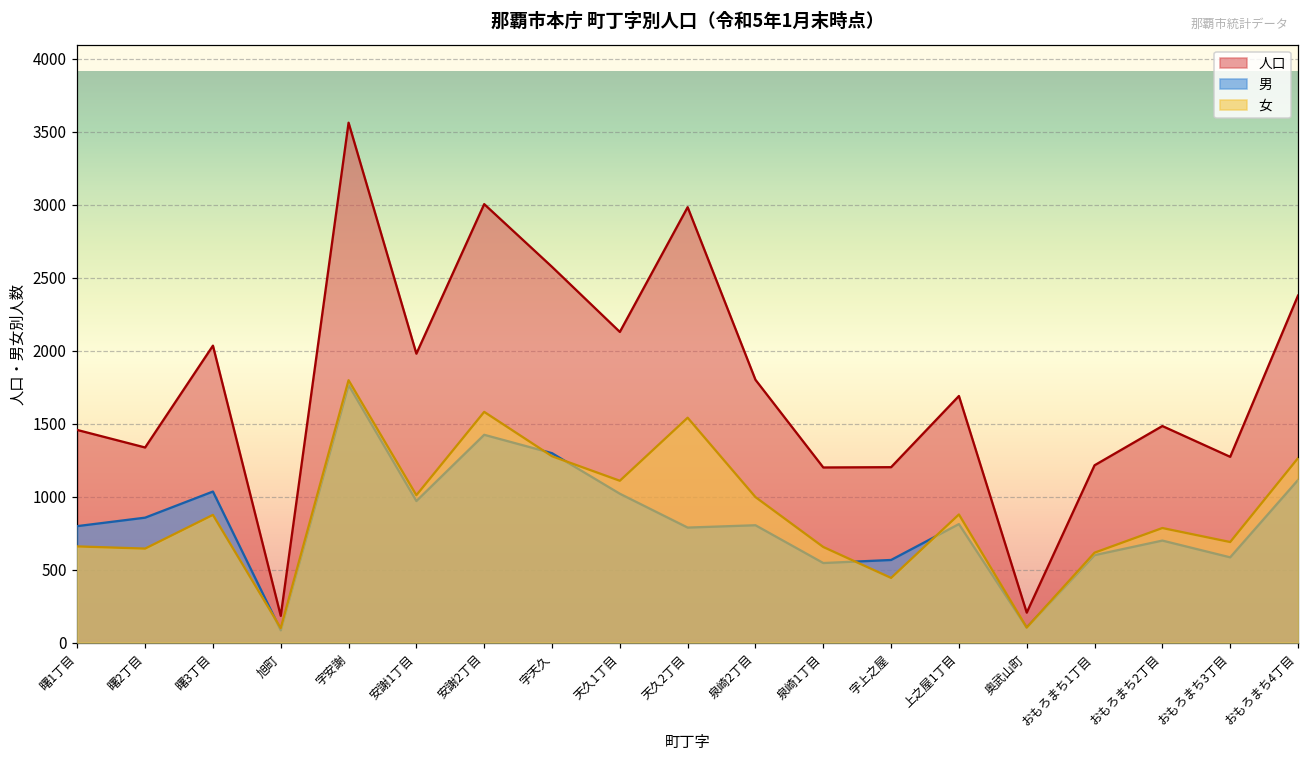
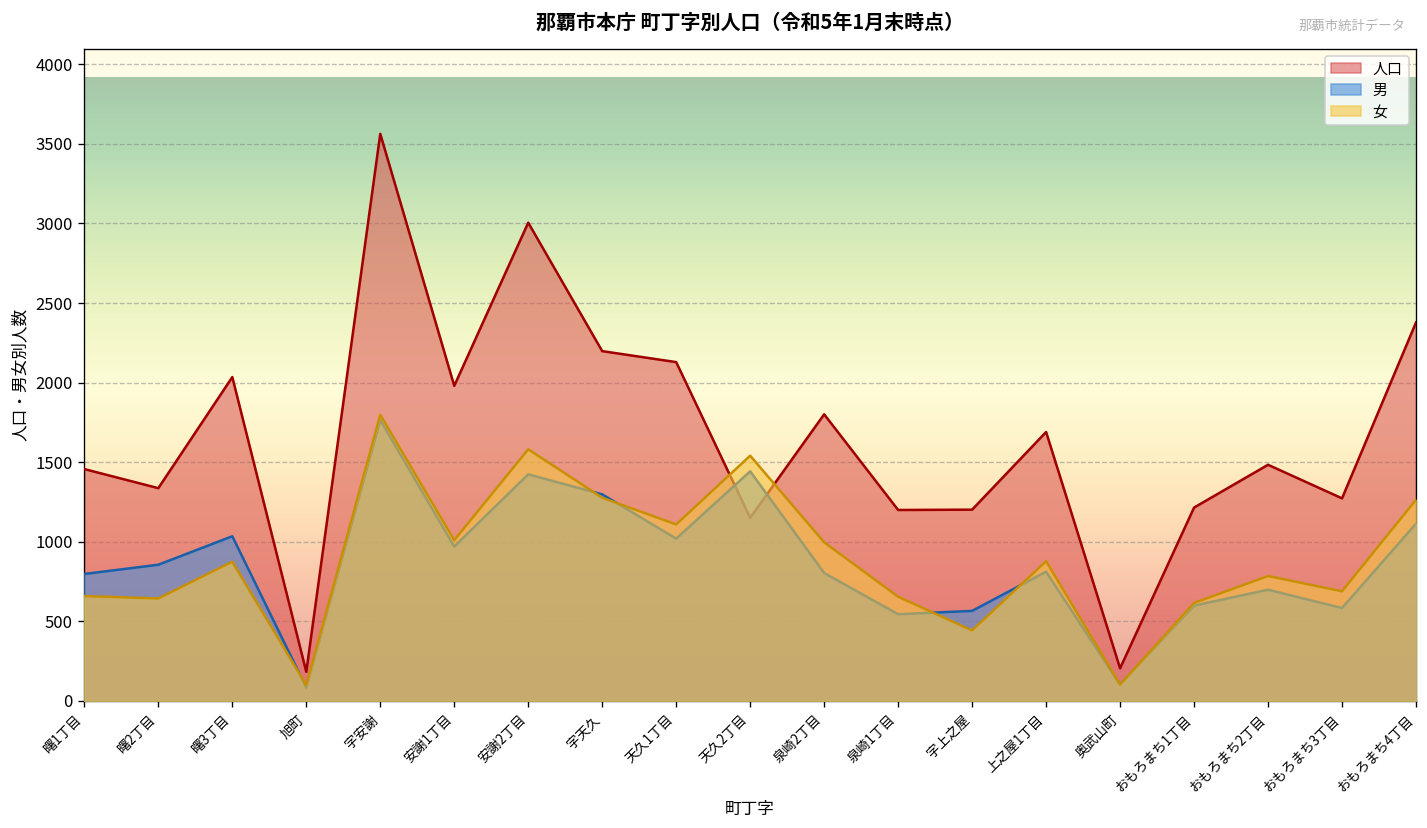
人口, 字天久: 2580 -> 2200
人口, 天久2丁目: 2980 -> 1150
男, 天久2丁目: 790 -> 1440
